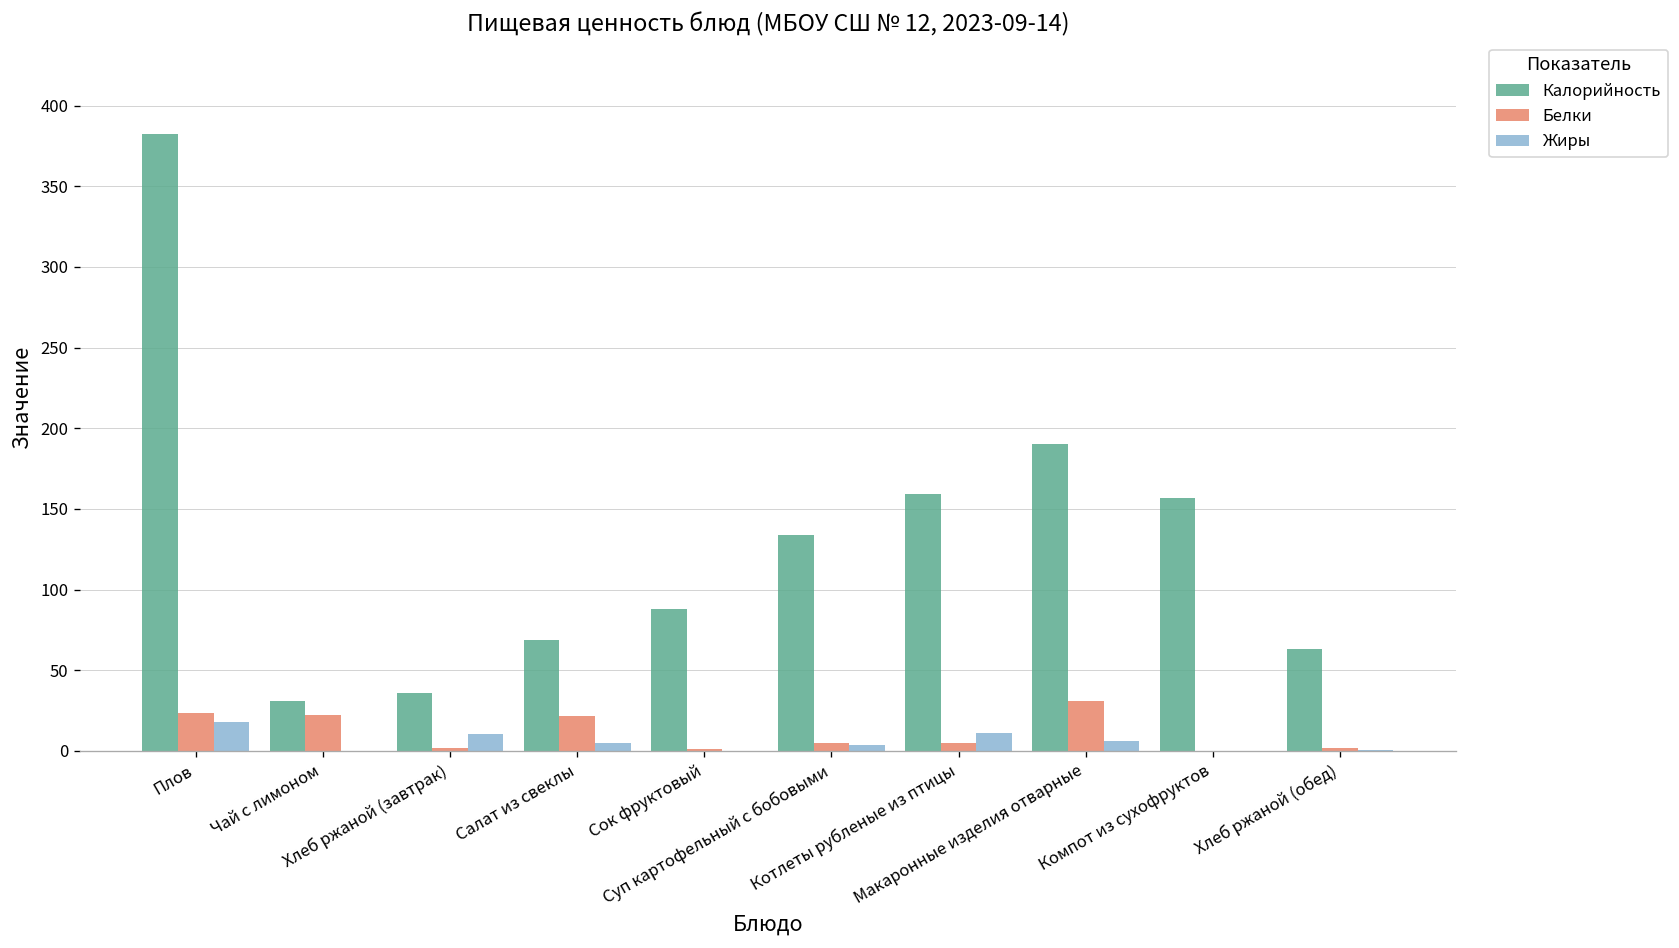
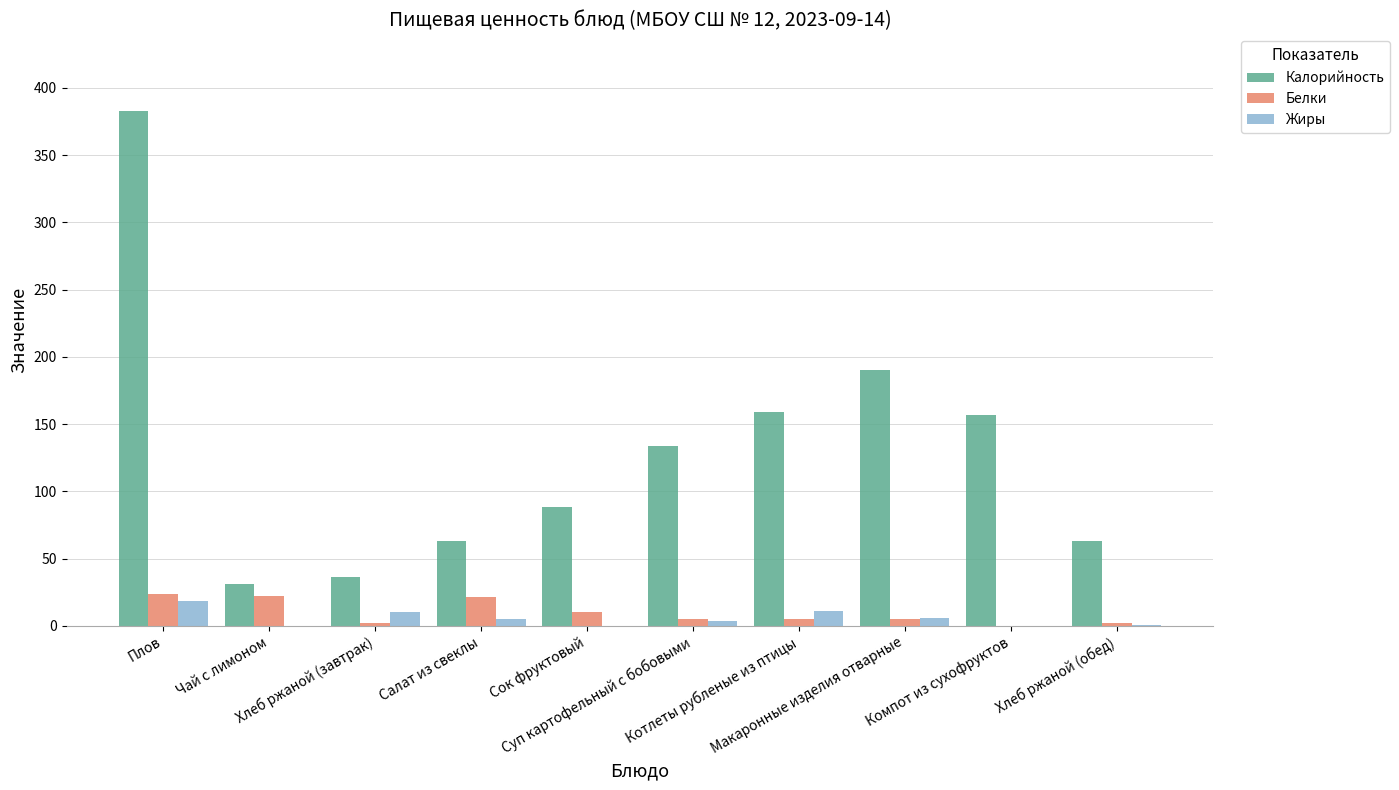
Калорийность, Салат из свеклы: 69 -> 63
Белки, Сок фруктовый: 1 -> 10
Белки, Макаронные изделия отварные: 31 -> 5
